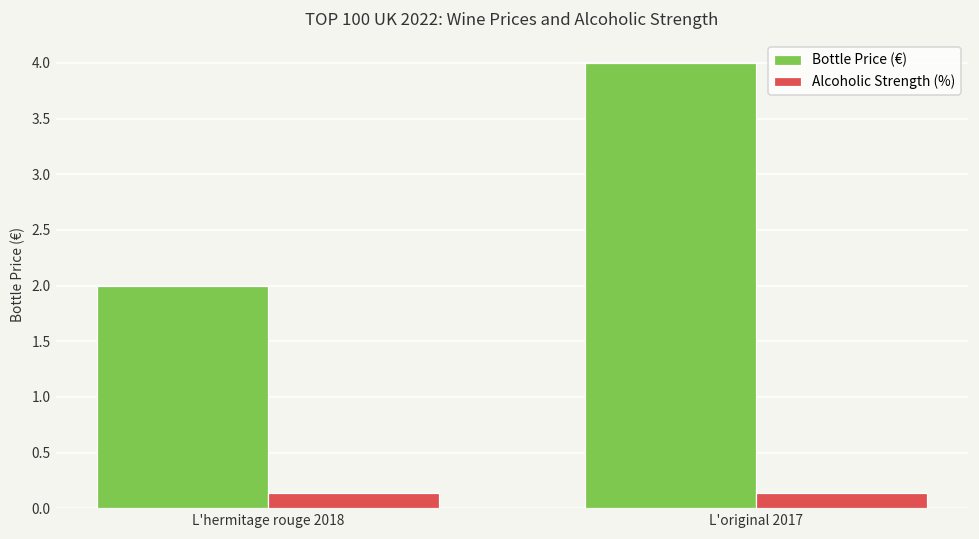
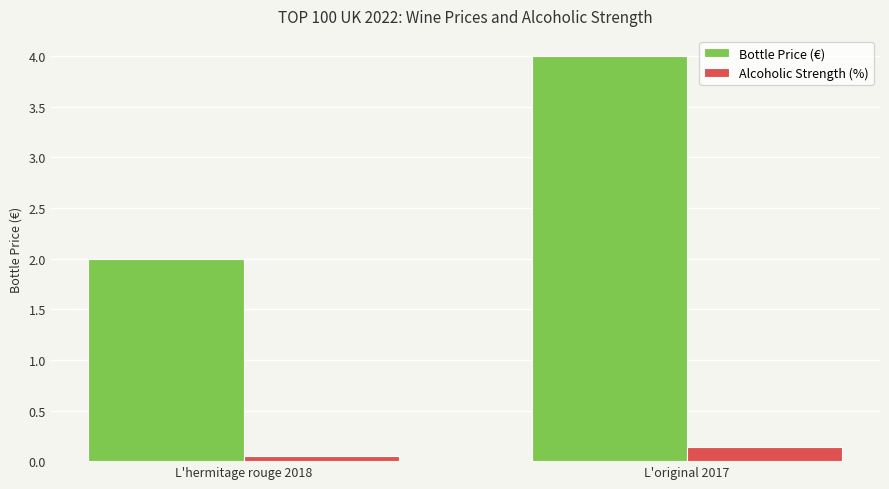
Alcoholic Strength (%), L'hermitage rouge 2018: 0.14 -> 0.06
